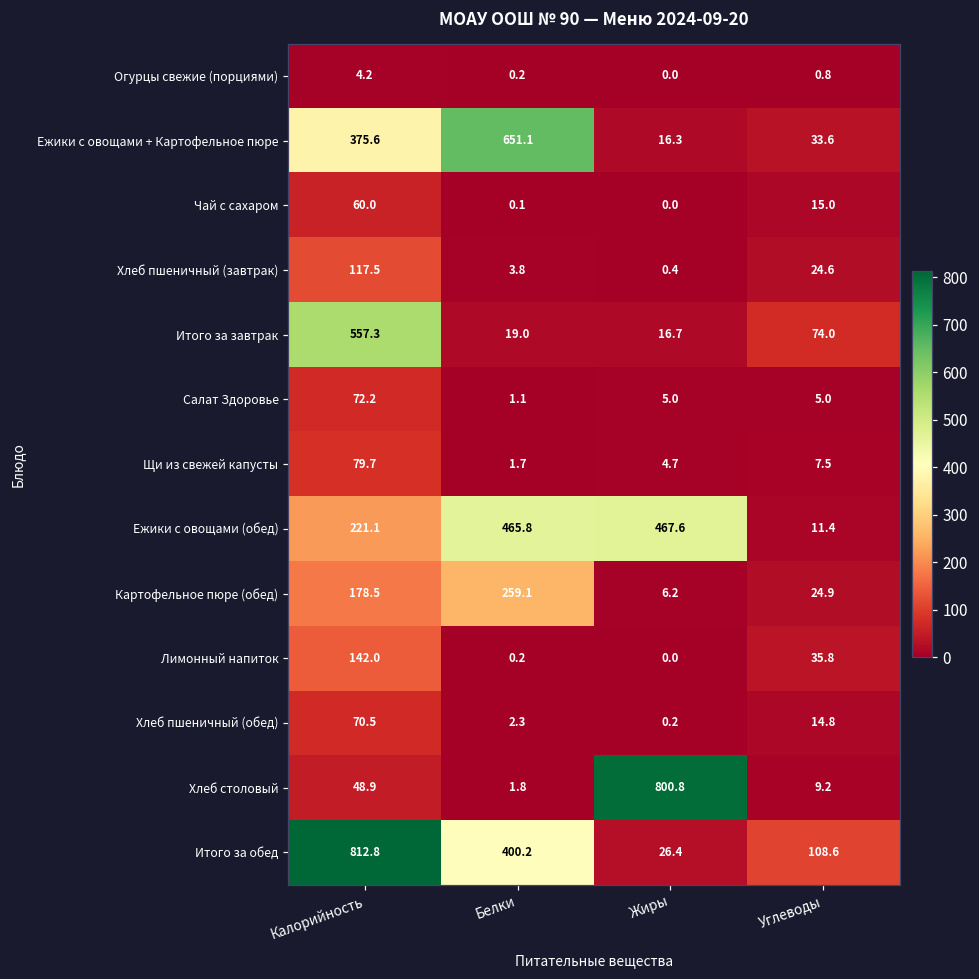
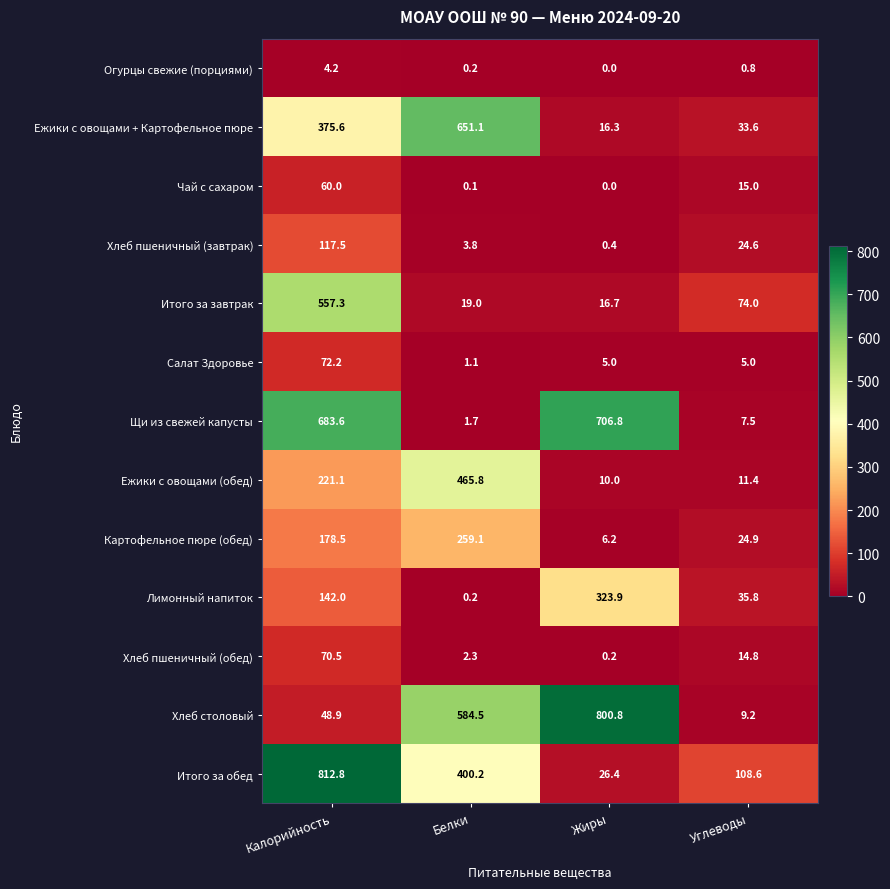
Щи из свежей капусты, Калорийность: 79.7 -> 683.6
Щи из свежей капусты, Жиры: 4.7 -> 706.8
Ежики с овощами (обед), Жиры: 467.6 -> 10.0
Лимонный напиток, Жиры: 0.0 -> 323.9
Хлеб столовый, Белки: 1.8 -> 584.5
